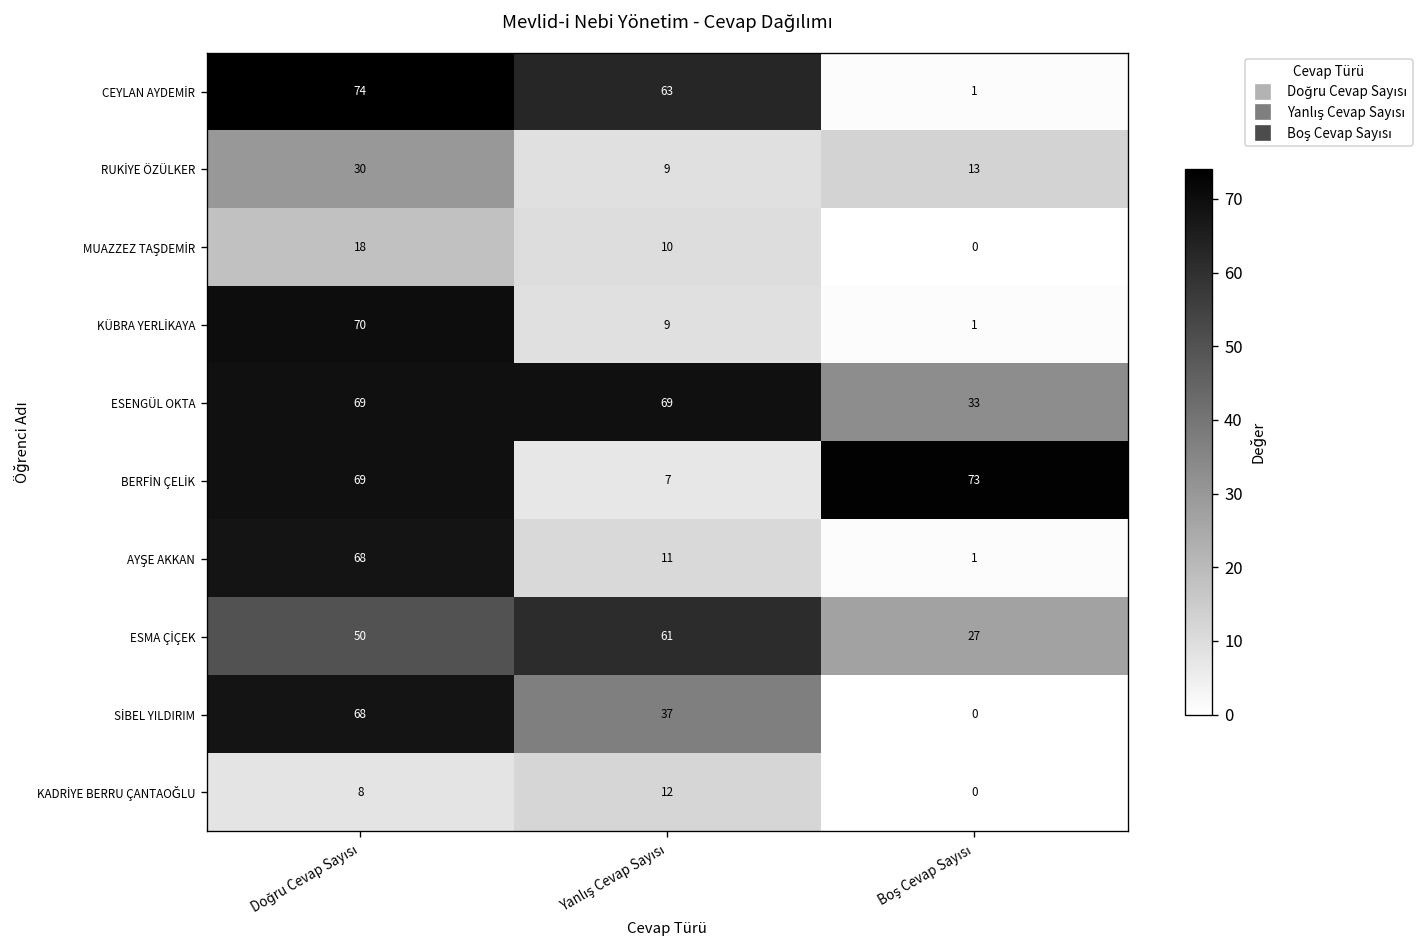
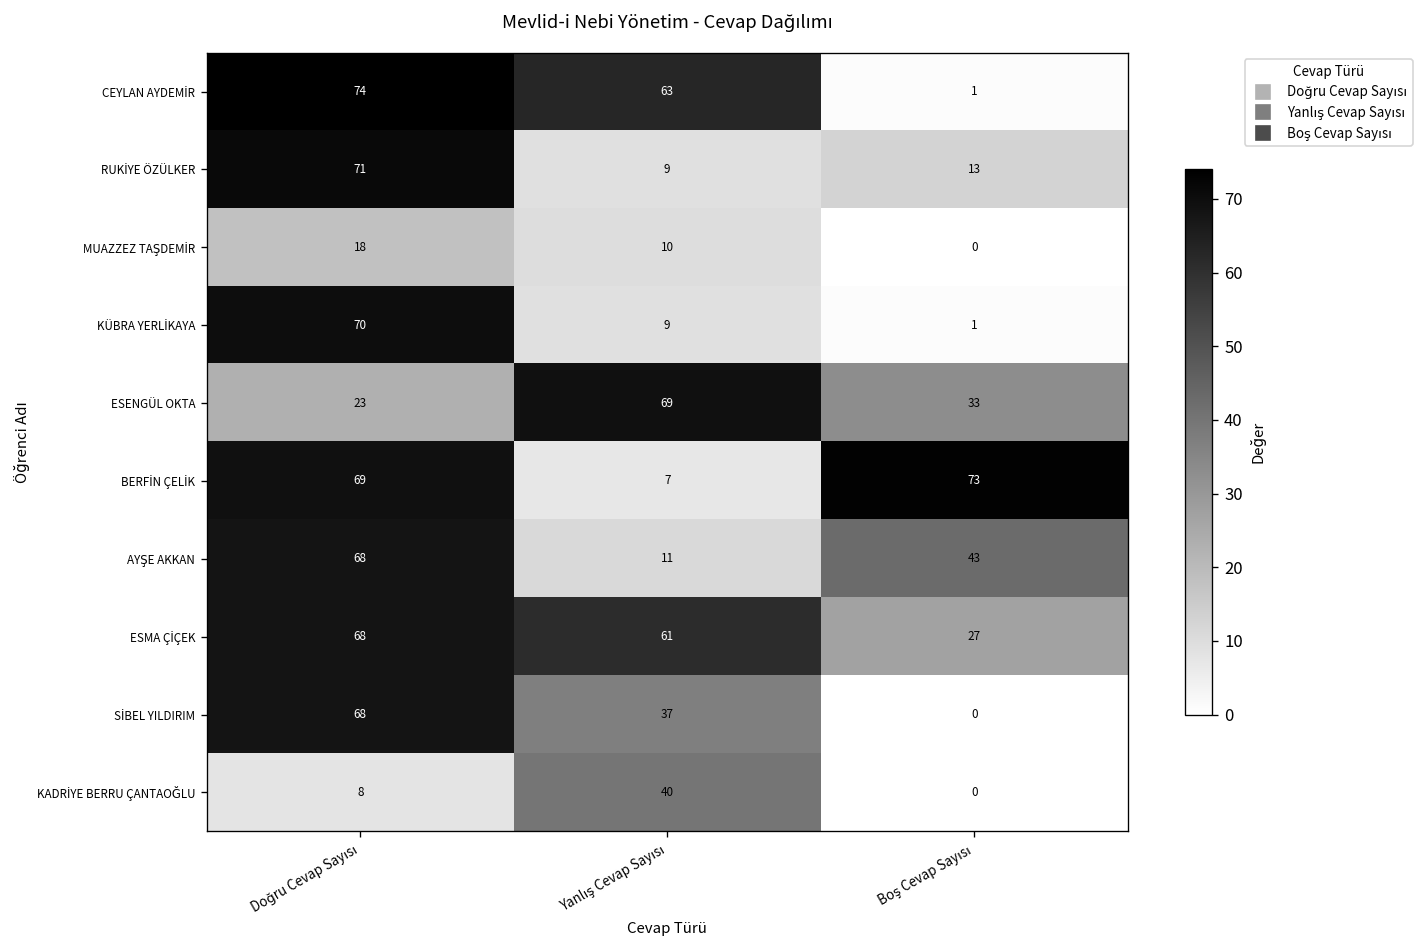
RUKİYE ÖZÜLKER, Doğru Cevap Sayısı: 30 -> 71
ESENGÜL OKTA, Doğru Cevap Sayısı: 69 -> 23
AYŞE AKKAN, Boş Cevap Sayısı: 1 -> 43
ESMA ÇİÇEK, Doğru Cevap Sayısı: 50 -> 68
KADRİYE BERRU ÇANTAOĞLU, Yanlış Cevap Sayısı: 12 -> 40
